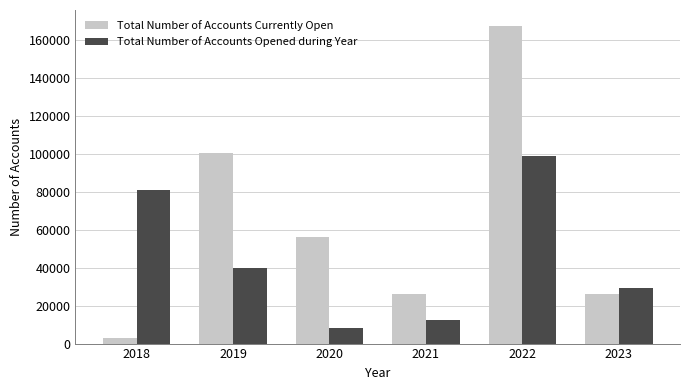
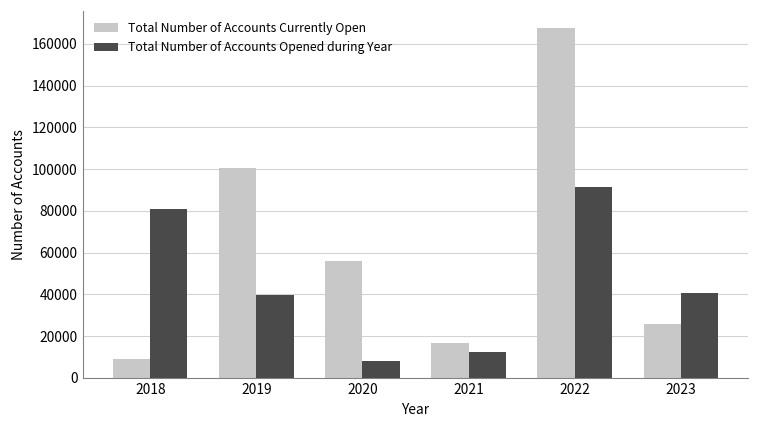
Total Number of Accounts Currently Open, 2018: 3000 -> 9000
Total Number of Accounts Currently Open, 2021: 26000 -> 17000
Total Number of Accounts Opened during Year, 2022: 99000 -> 92000
Total Number of Accounts Opened during Year, 2023: 29000 -> 40000
